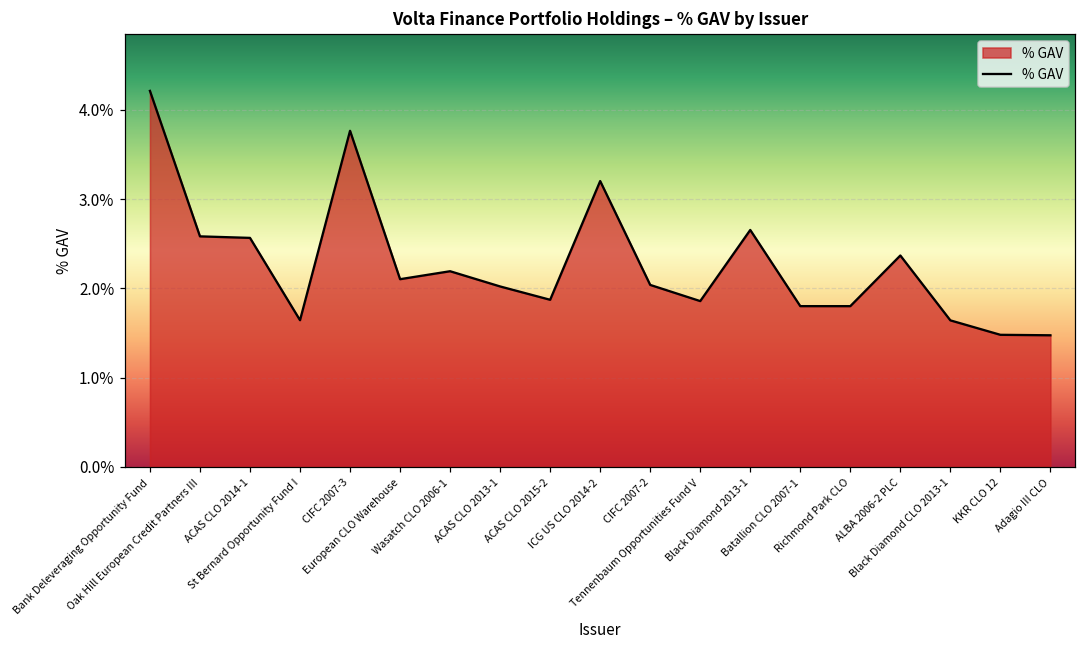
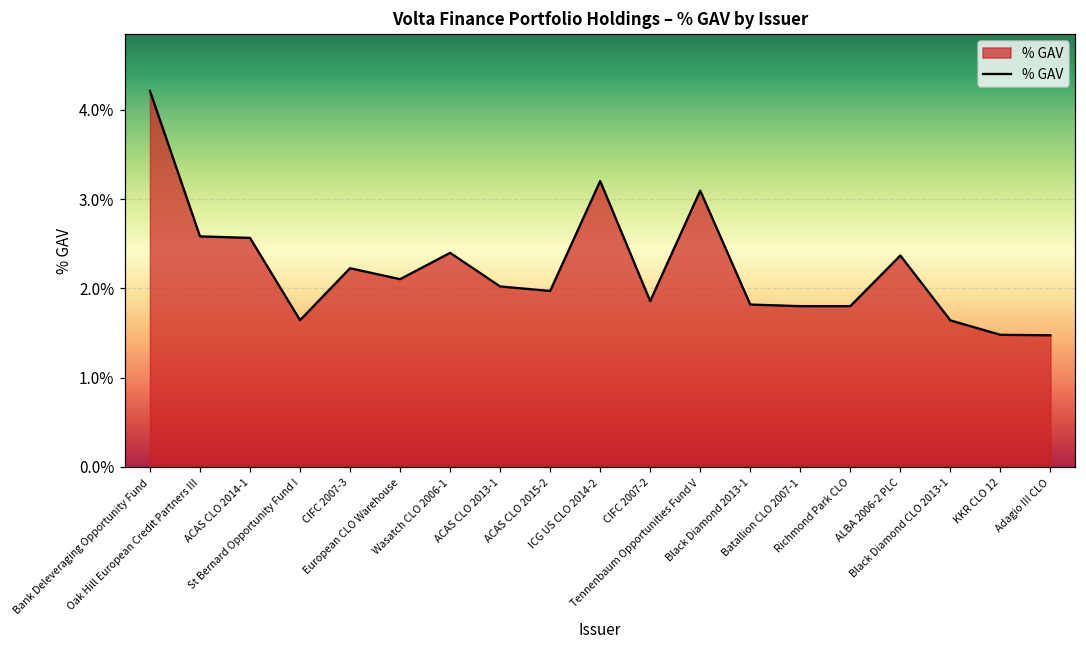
CIFC 2007-3: 3.8% -> 2.2%
Wasatch CLO 2006-1: 2.2% -> 2.4%
ACAS CLO 2015-2: 1.9% -> 2.0%
CIFC 2007-2: 2.0% -> 1.9%
Tennenbaum Opportunities Fund V: 1.9% -> 3.1%
Black Diamond 2013-1: 2.7% -> 1.8%
